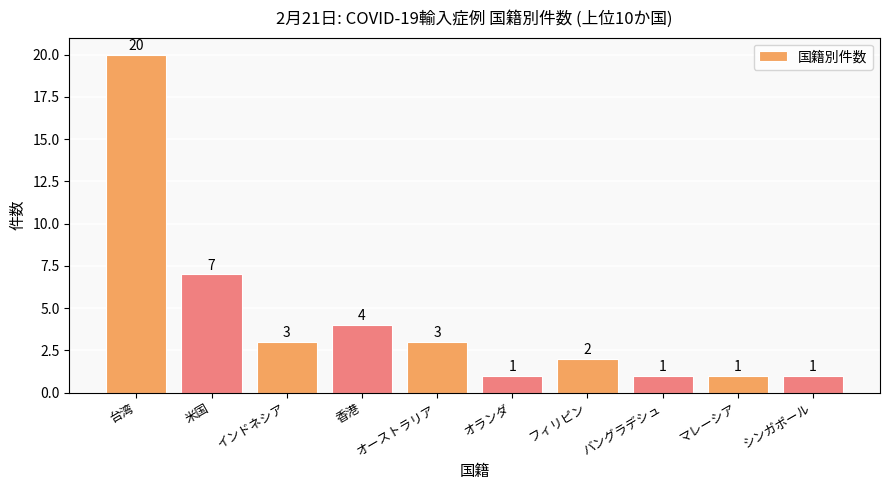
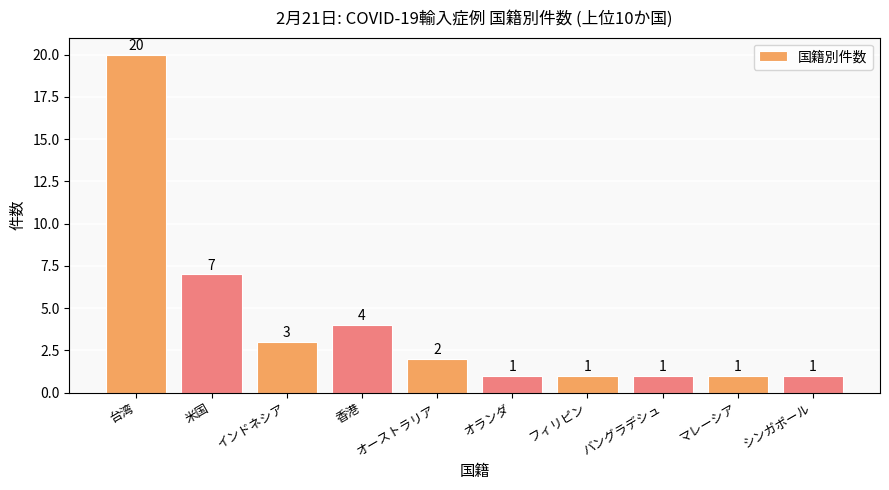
オーストラリア: 3 -> 2
フィリピン: 2 -> 1
